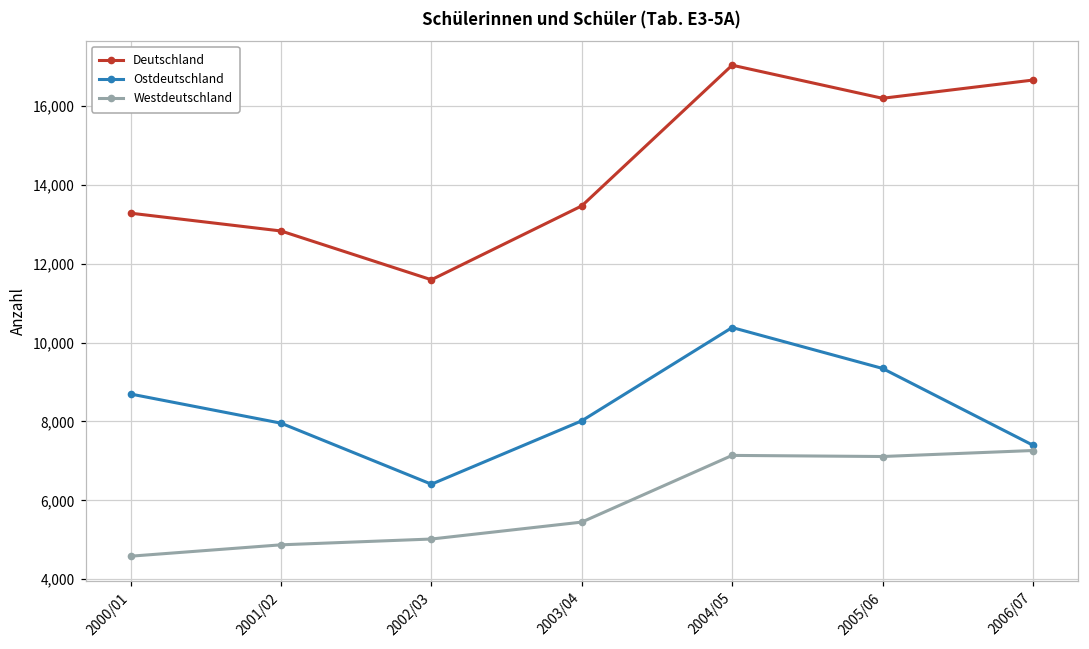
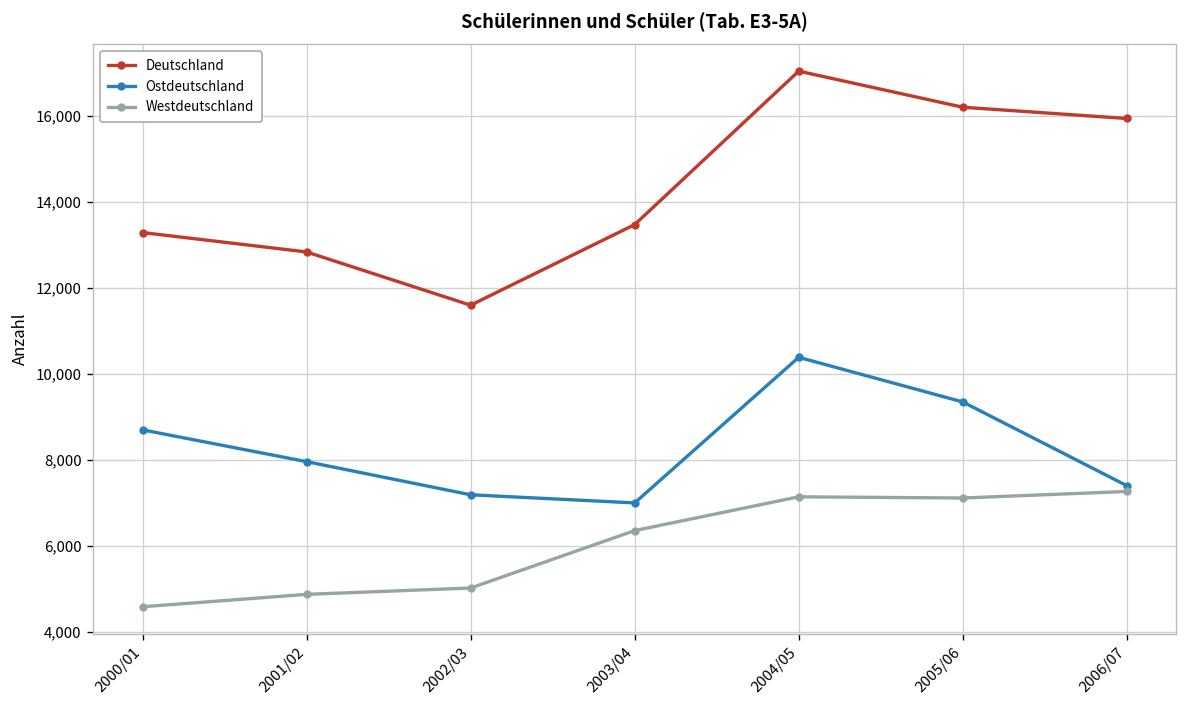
Ostdeutschland, 2002/03: 6,400 -> 7,200
Ostdeutschland, 2003/04: 8,000 -> 7,000
Westdeutschland, 2003/04: 5,400 -> 6,400
Deutschland, 2006/07: 16,700 -> 15,900
